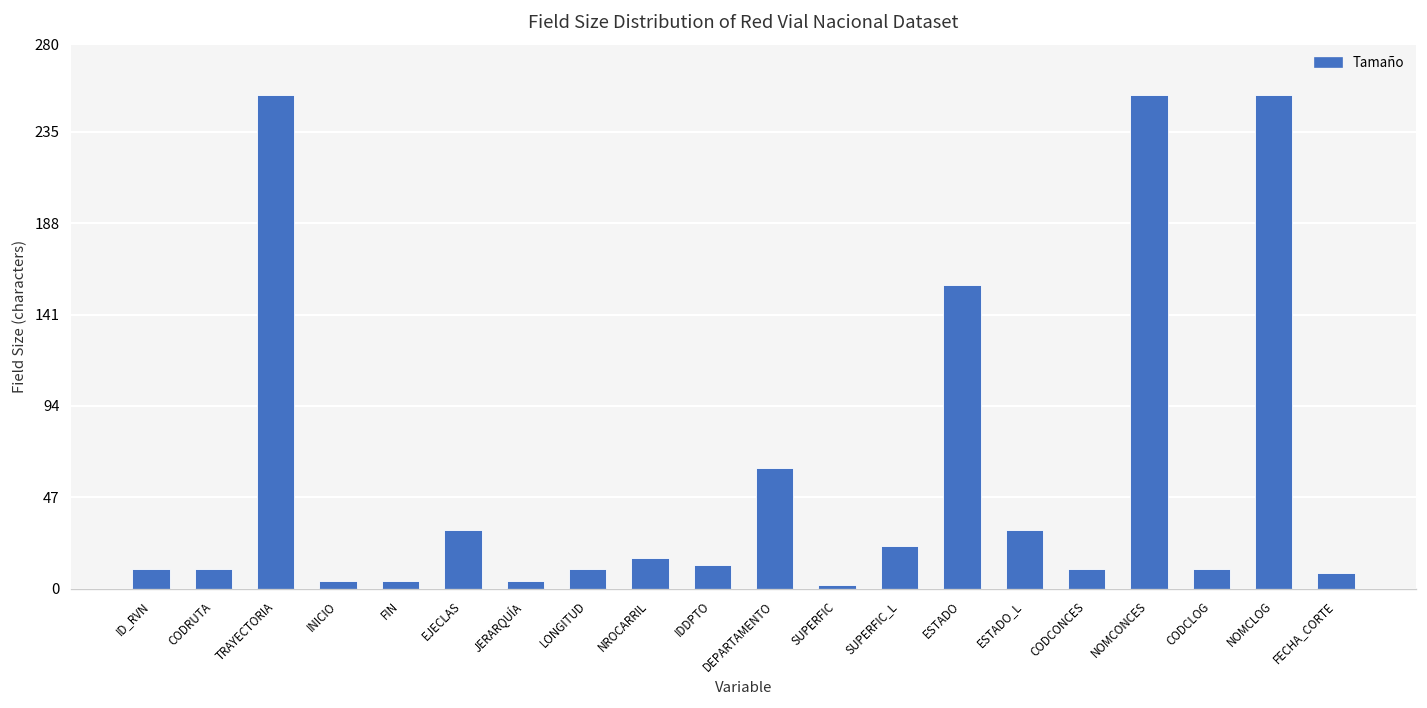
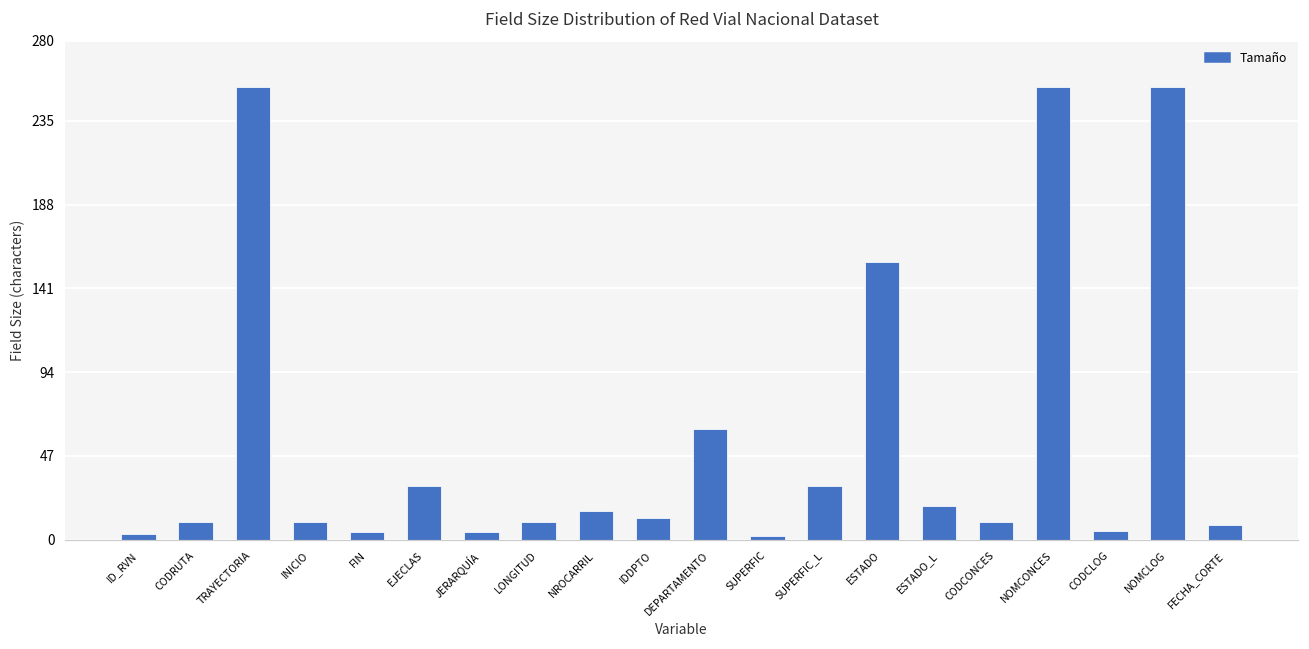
ID_RVN: 10 -> 3
INICIO: 4 -> 10
SUPERFIC_L: 22 -> 30
ESTADO_L: 30 -> 19
CODCLOG: 10 -> 5
